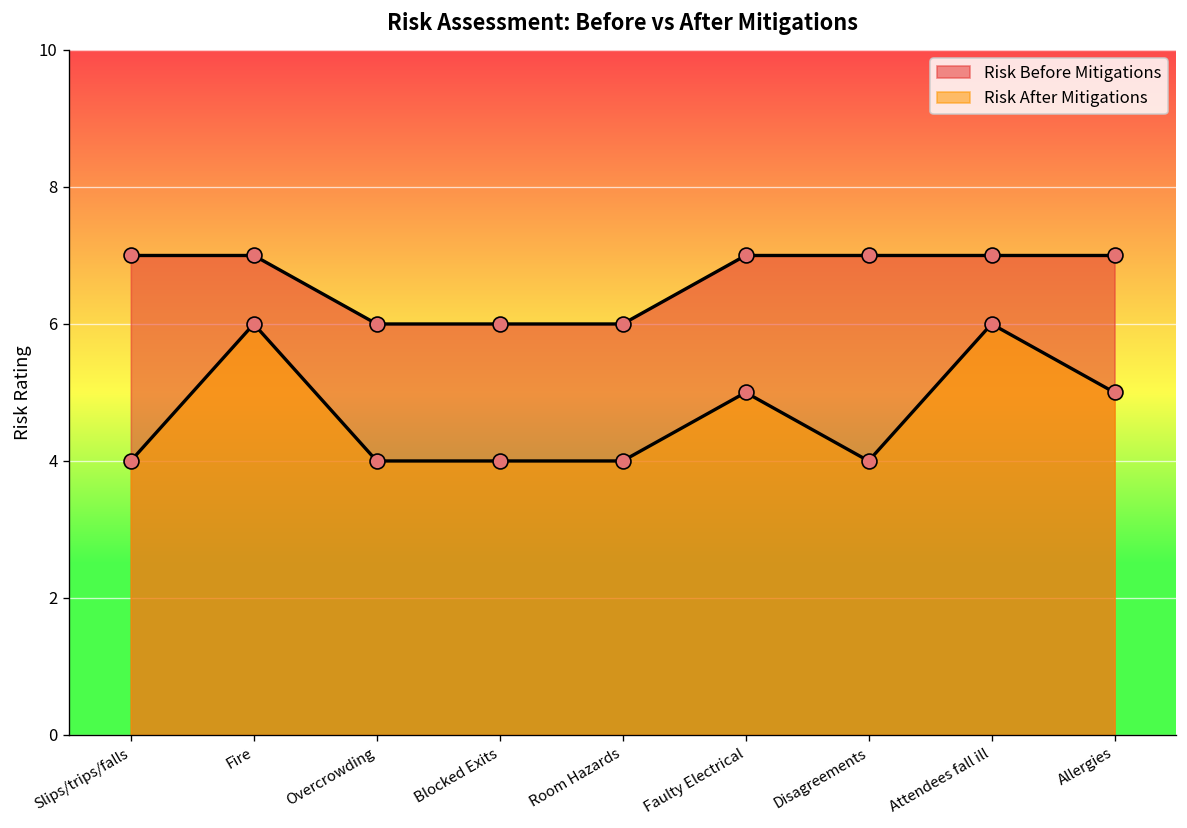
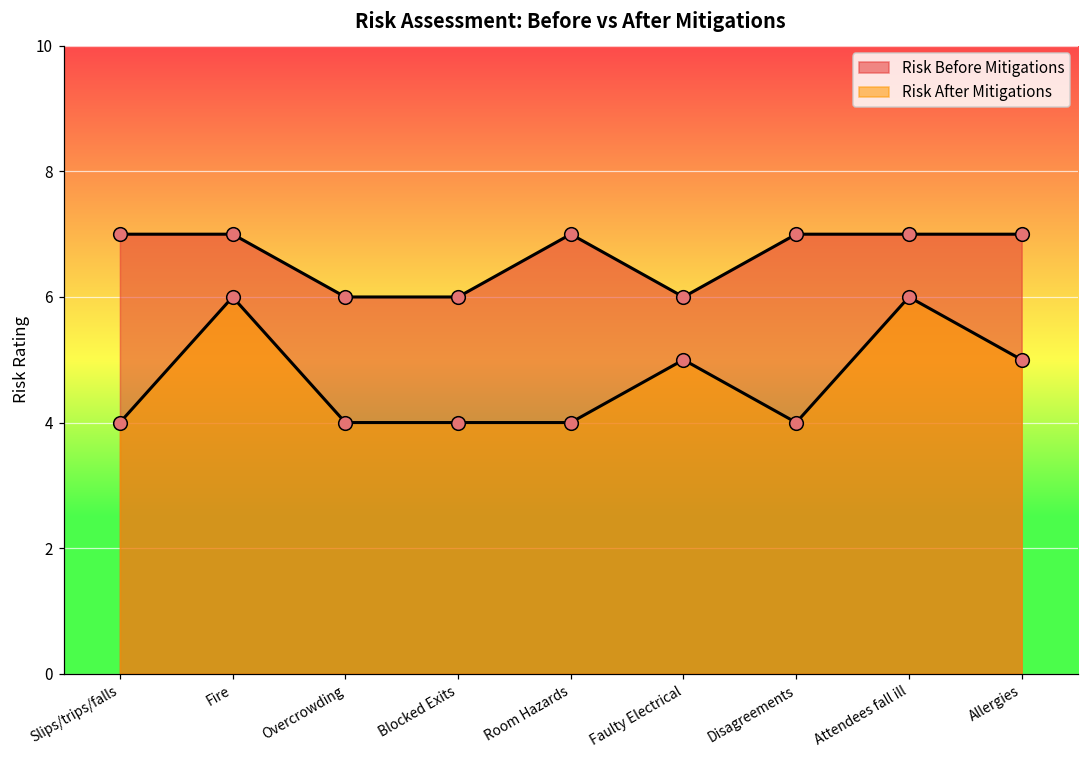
Risk Before Mitigations, Room Hazards: 6 -> 7
Risk Before Mitigations, Faulty Electrical: 7 -> 6
